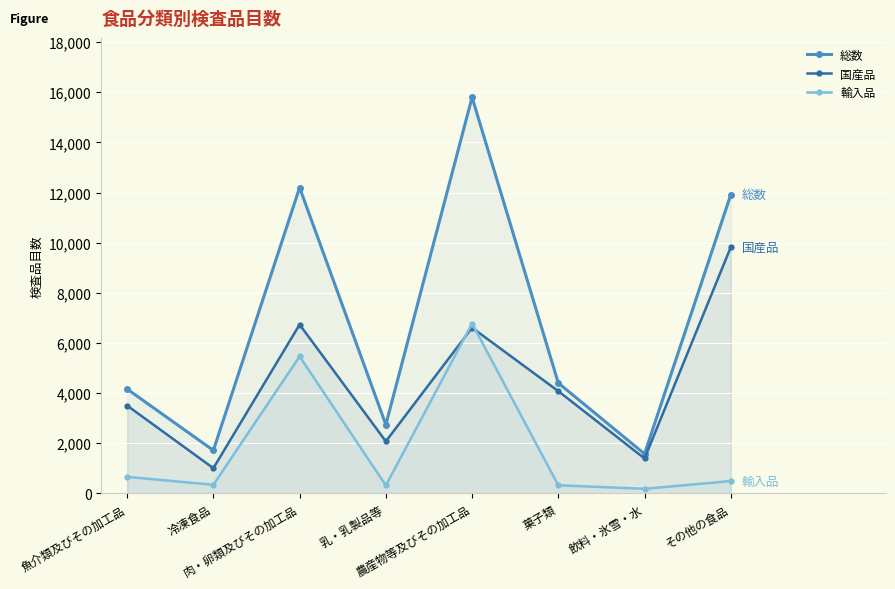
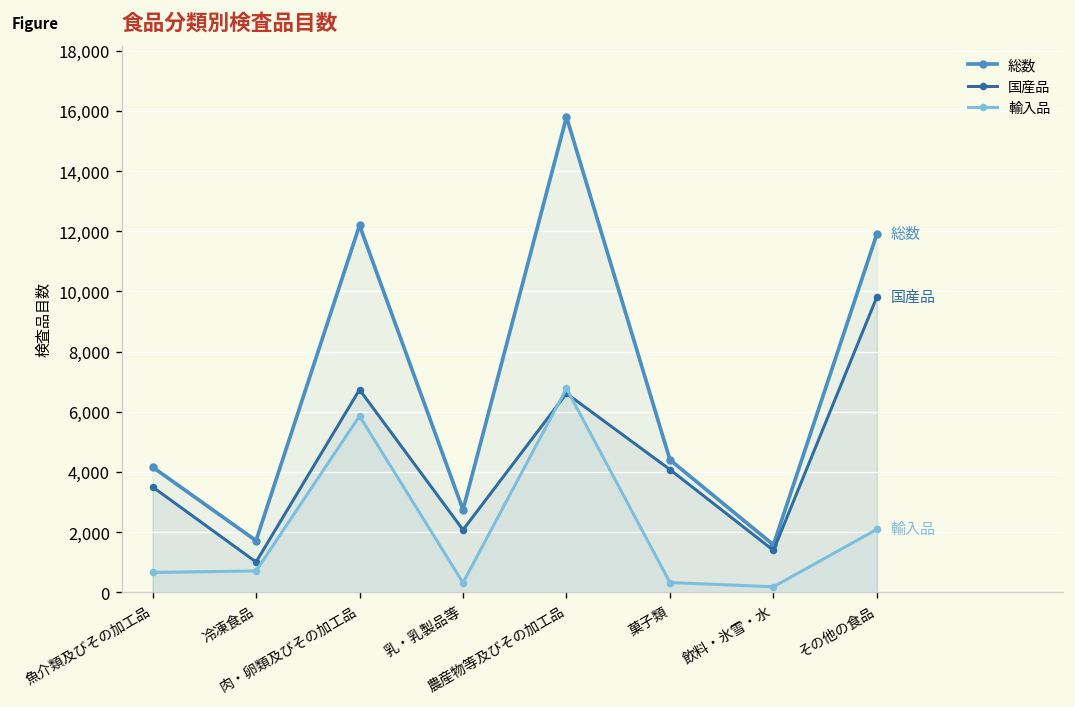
輸入品, 冷凍食品: 300 -> 700
輸入品, 肉・卵類及びその加工品: 5,500 -> 5,900
輸入品, その他の食品: 500 -> 2,100
